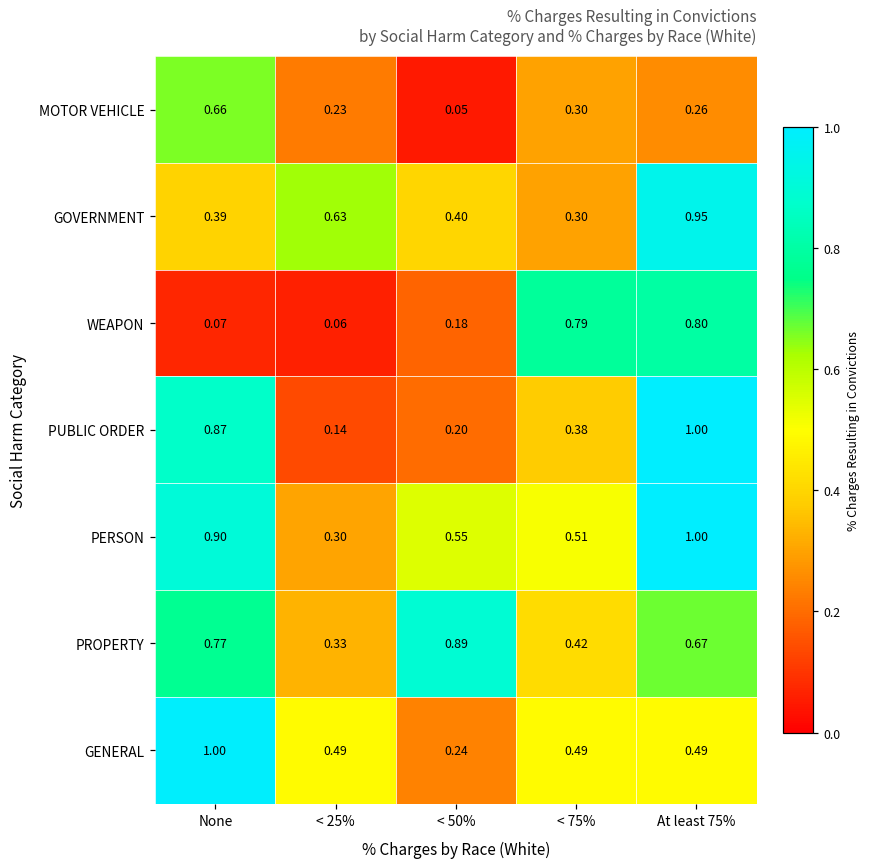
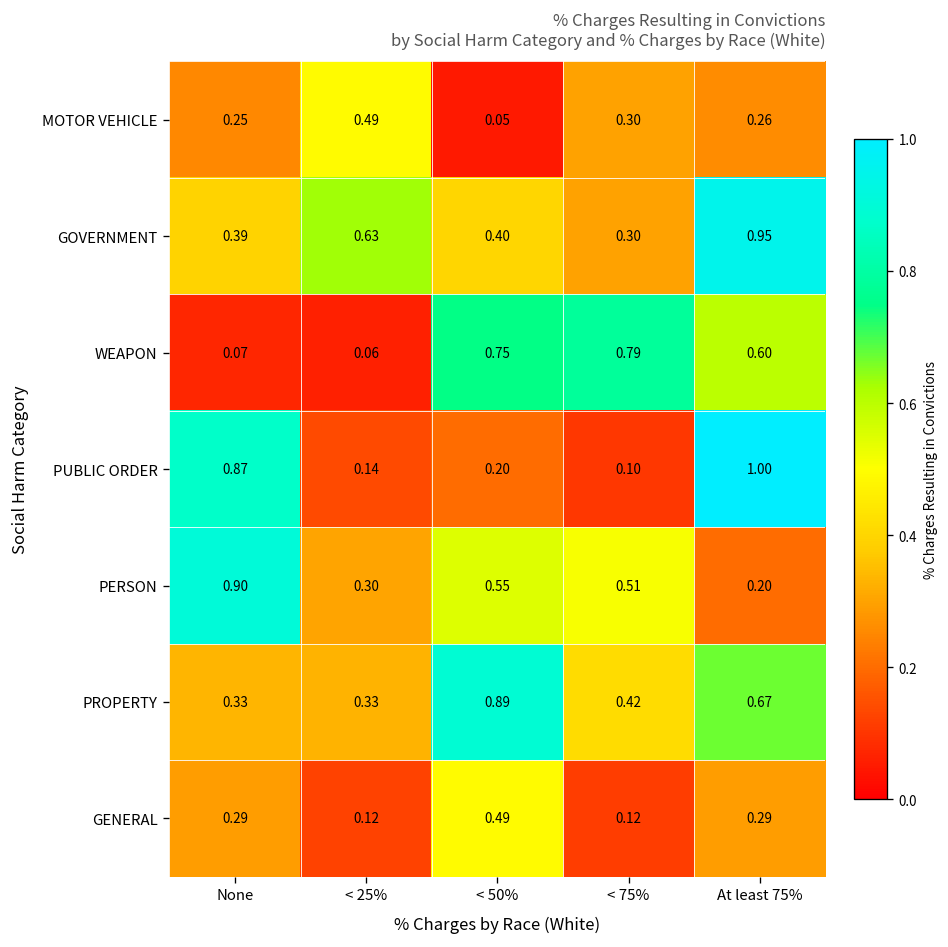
MOTOR VEHICLE, None: 0.66 -> 0.25
MOTOR VEHICLE, < 25%: 0.23 -> 0.49
WEAPON, < 50%: 0.18 -> 0.75
WEAPON, At least 75%: 0.80 -> 0.60
PUBLIC ORDER, < 75%: 0.38 -> 0.10
PERSON, At least 75%: 1.00 -> 0.20
PROPERTY, None: 0.77 -> 0.33
GENERAL, None: 1.00 -> 0.29
GENERAL, < 25%: 0.49 -> 0.12
GENERAL, < 50%: 0.24 -> 0.49
GENERAL, < 75%: 0.49 -> 0.12
GENERAL, At least 75%: 0.49 -> 0.29
